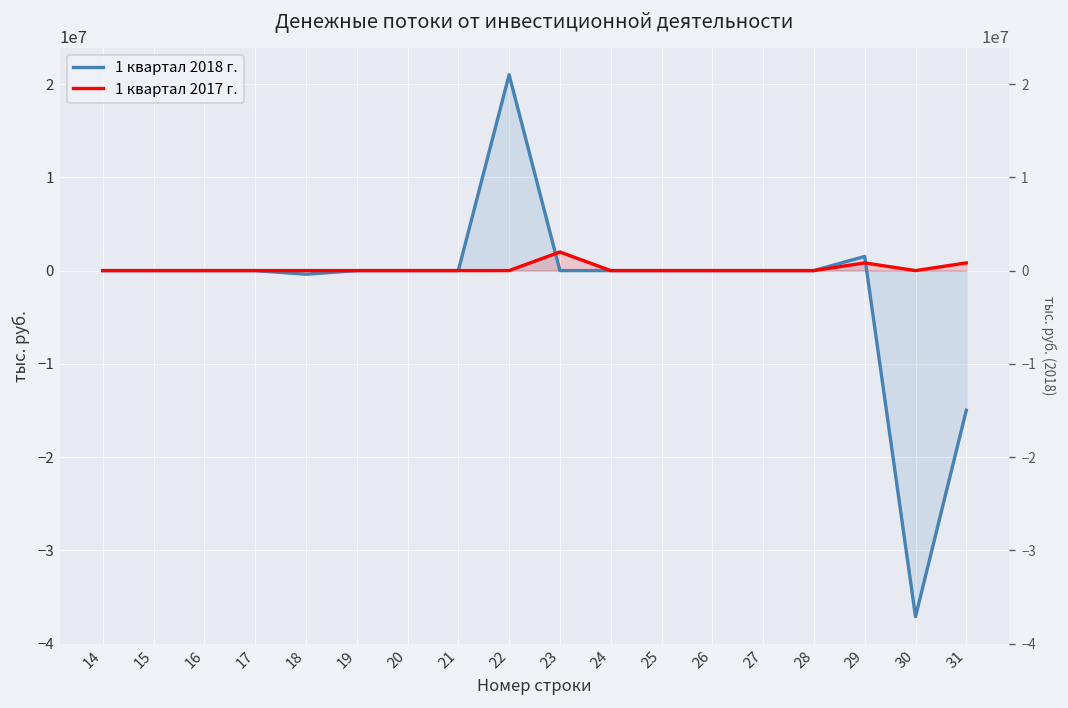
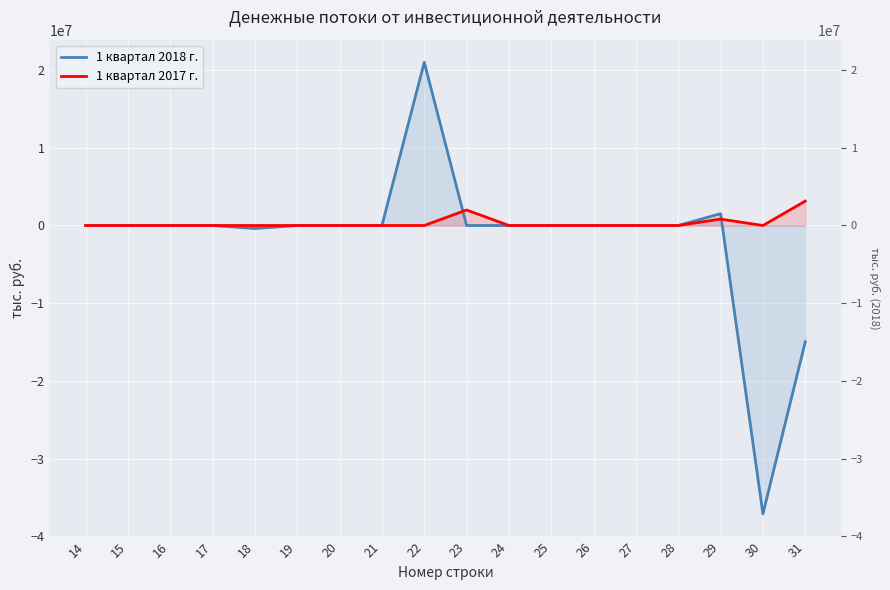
1 квартал 2017 г., 31: 1000000 -> 3000000
